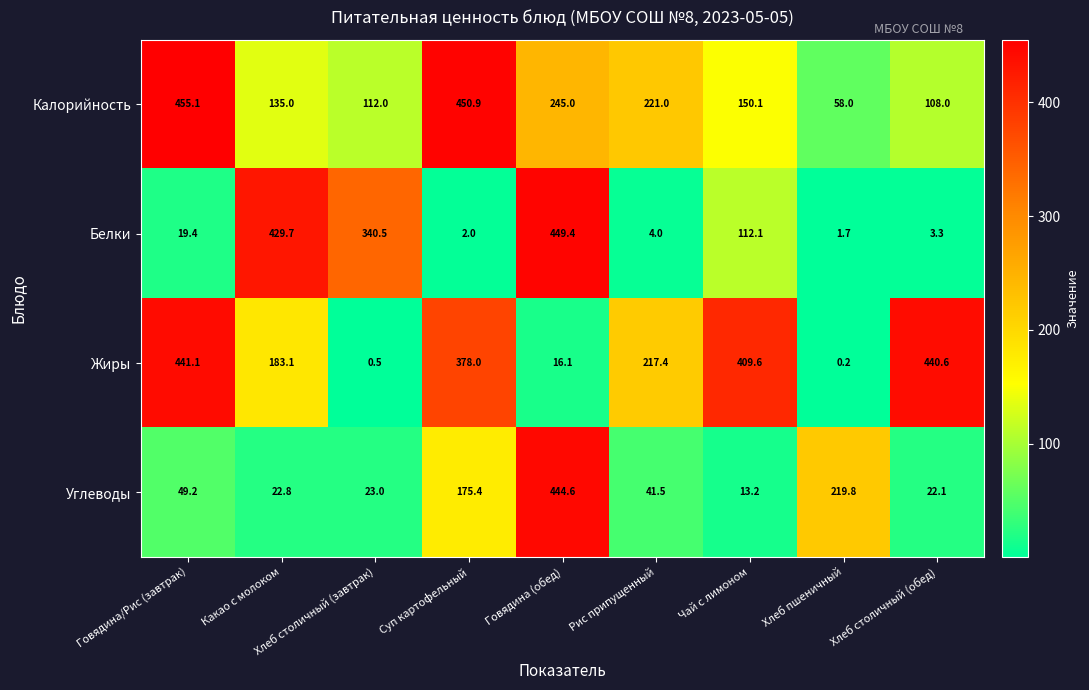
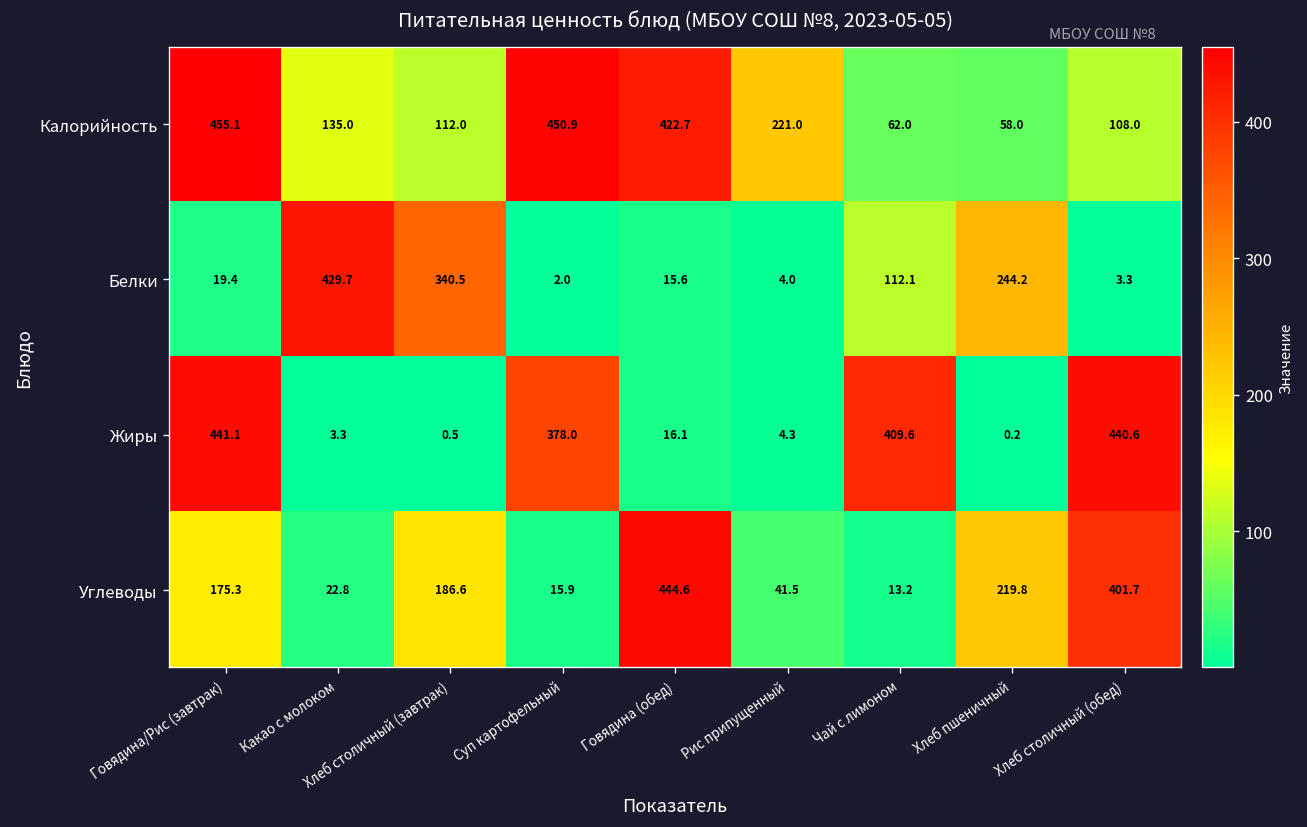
Калорийность, Говядина (обед): 245.0 -> 422.7
Калорийность, Чай с лимоном: 150.1 -> 62.0
Белки, Говядина (обед): 449.4 -> 15.6
Белки, Хлеб пшеничный: 1.7 -> 244.2
Жиры, Какао с молоком: 183.1 -> 3.3
Жиры, Рис припущенный: 217.4 -> 4.3
Углеводы, Говядина/Рис (завтрак): 49.2 -> 175.3
Углеводы, Хлеб столичный (завтрак): 23.0 -> 186.6
Углеводы, Суп картофельный: 175.4 -> 15.9
Углеводы, Хлеб столичный (обед): 22.1 -> 401.7
